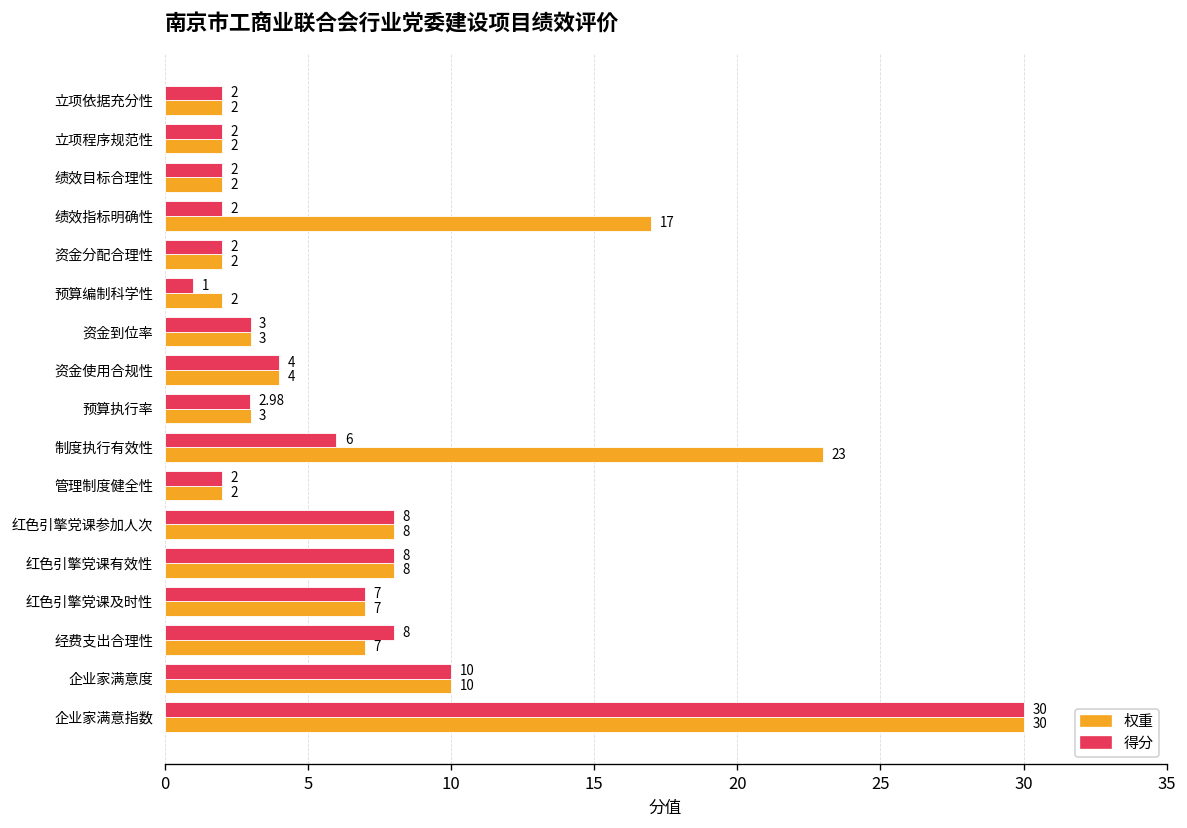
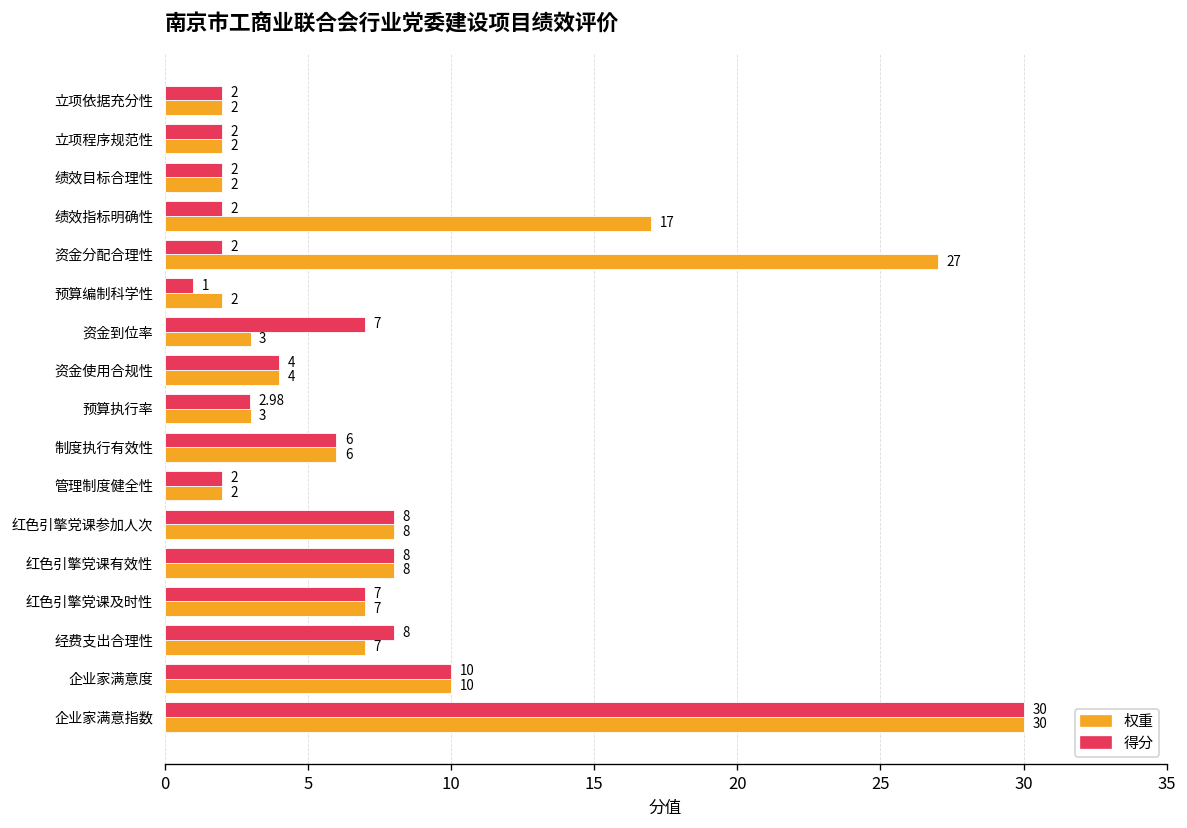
权重, 资金分配合理性: 2 -> 27
得分, 资金到位率: 3 -> 7
权重, 制度执行有效性: 23 -> 6
